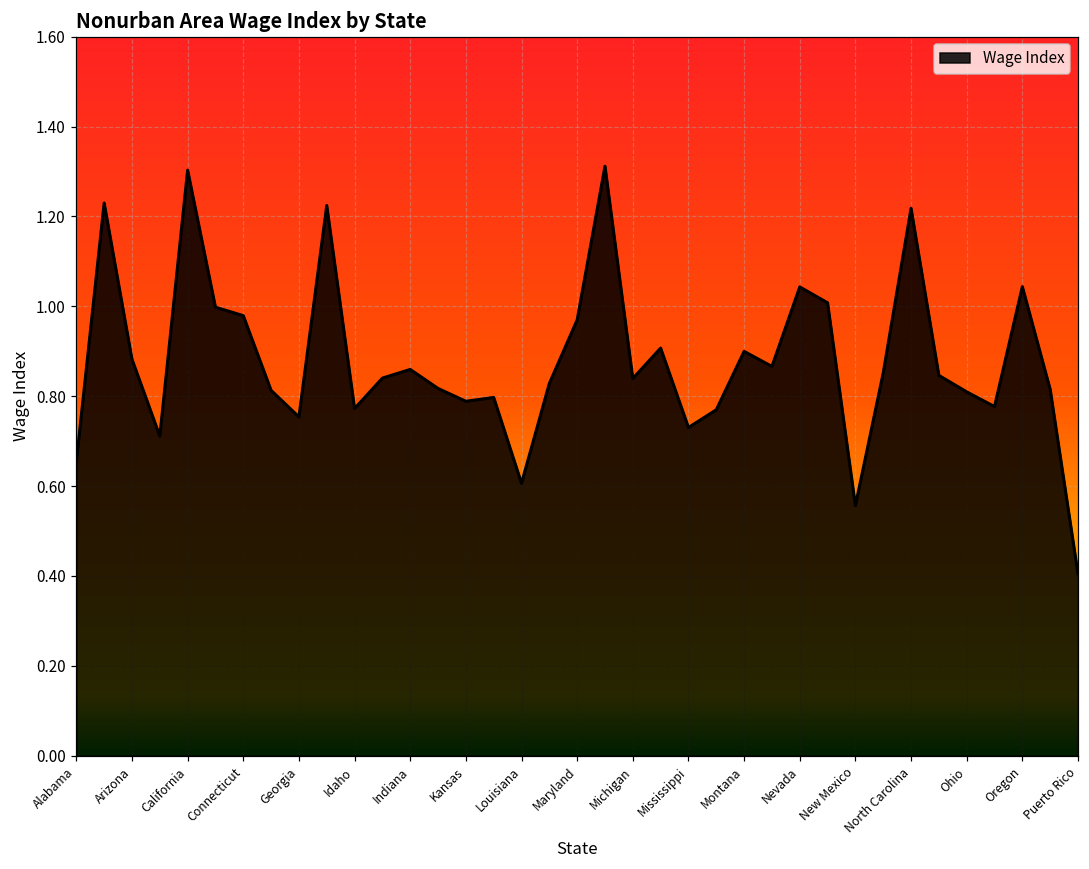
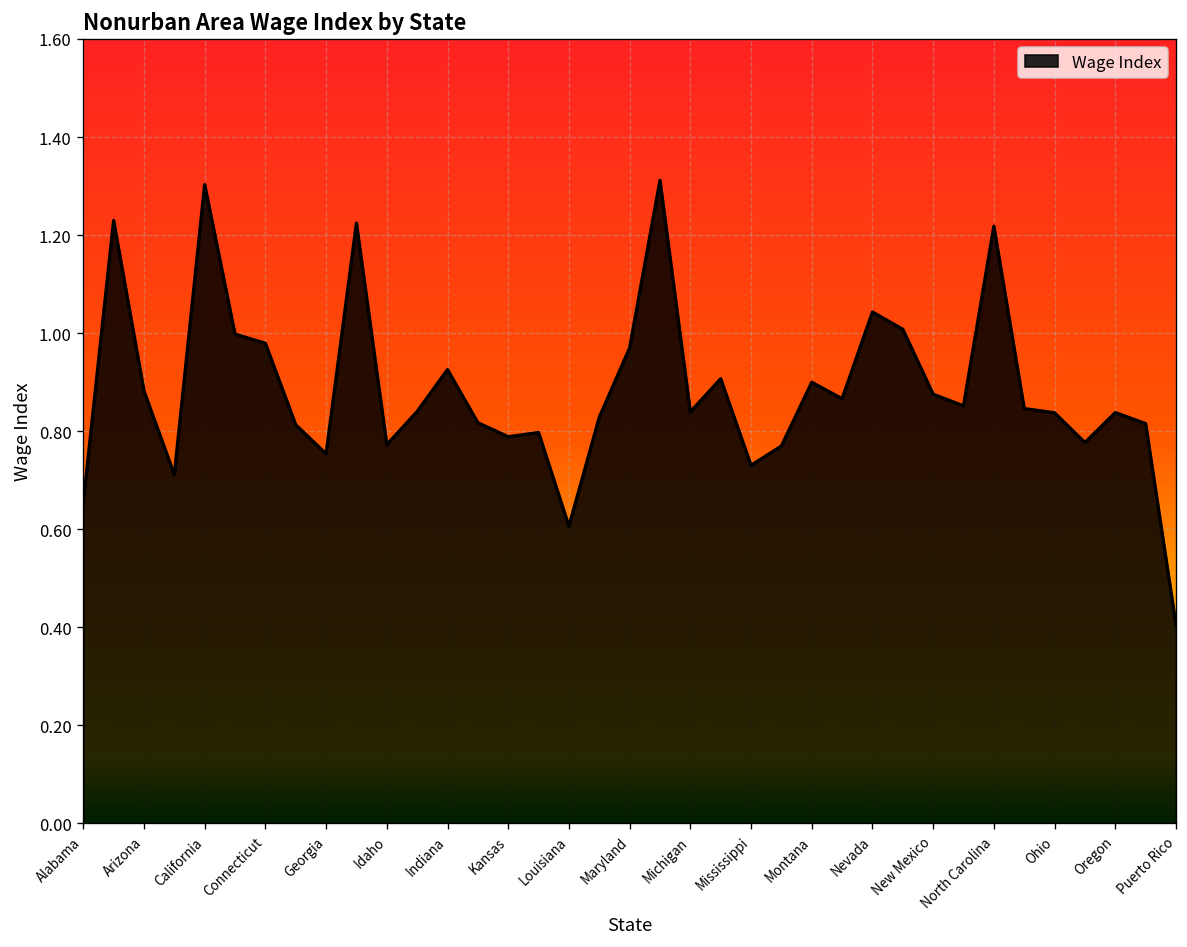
Indiana: 0.86 -> 0.93
New Mexico: 0.56 -> 0.88
Ohio: 0.81 -> 0.84
Oregon: 1.04 -> 0.84
